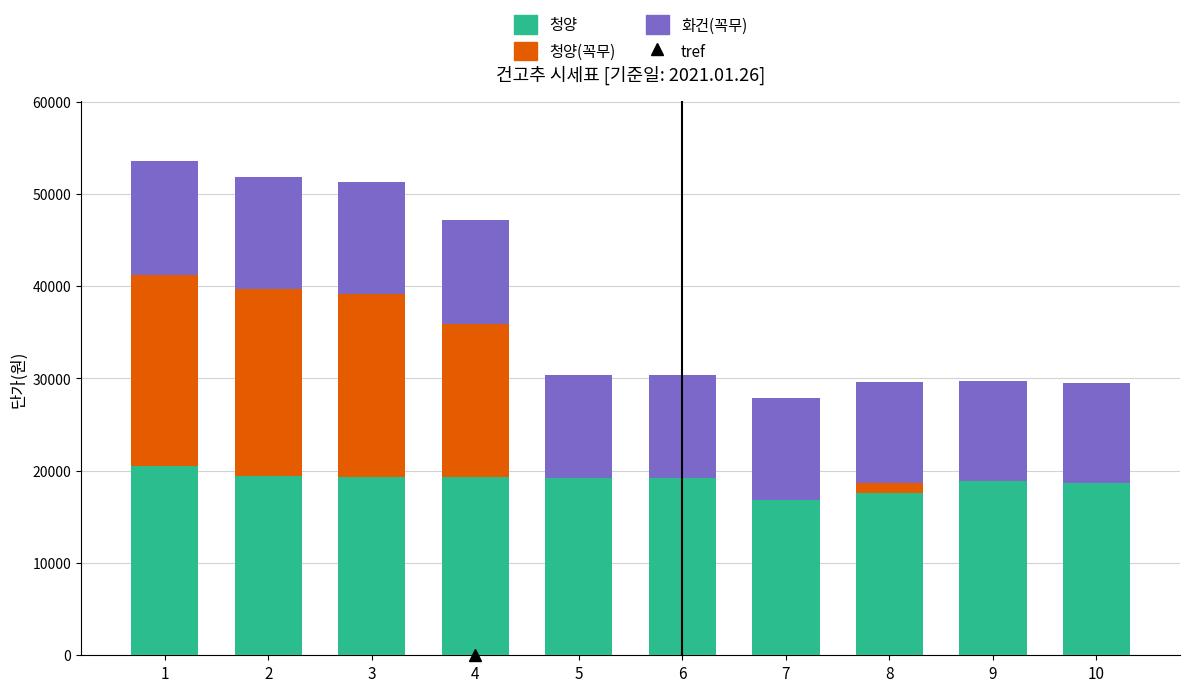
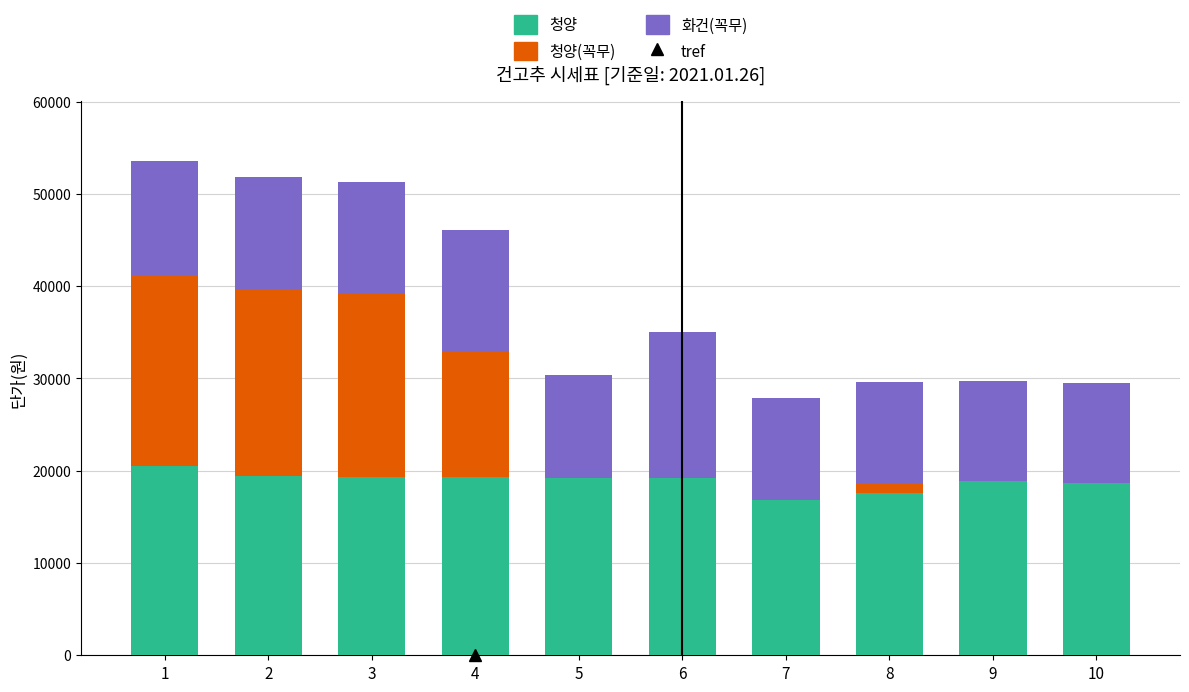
청양(꼭무), 4: 17000 -> 14000
화건(꼭무), 4: 11000 -> 13000
화건(꼭무), 6: 11000 -> 16000
